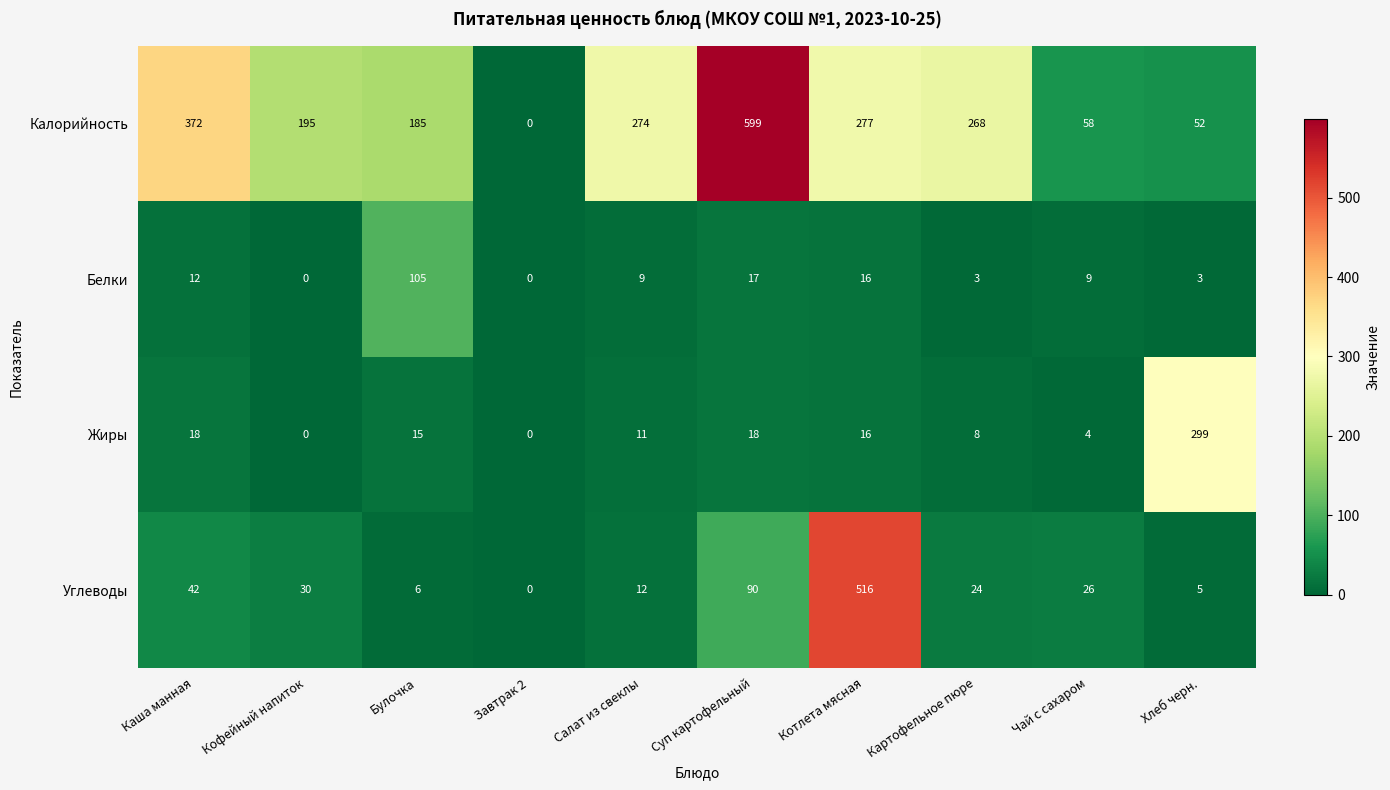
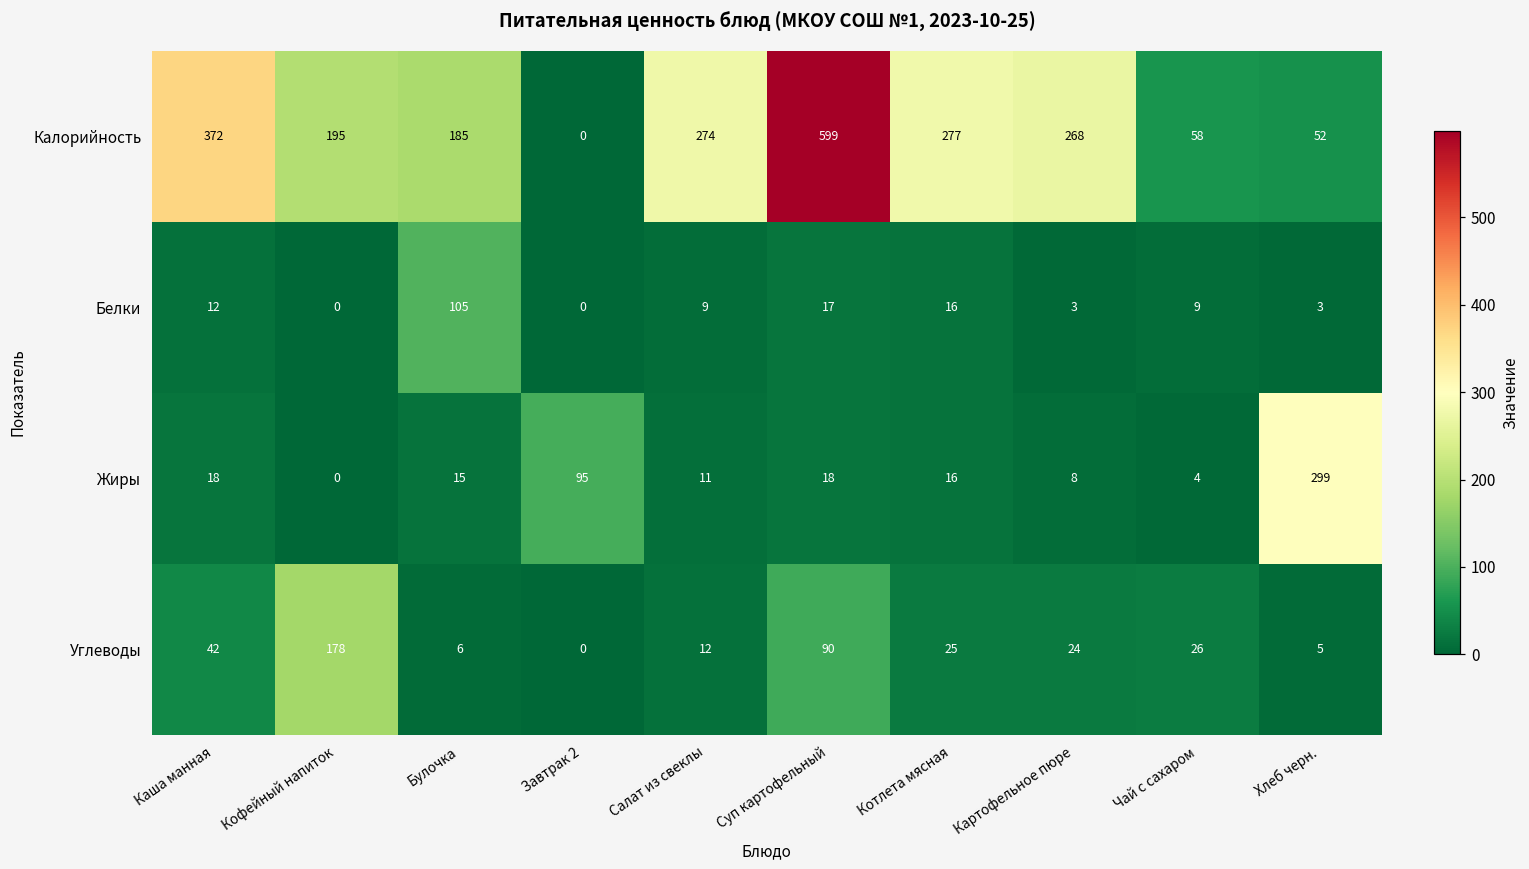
Жиры, Завтрак 2: 0 -> 95
Углеводы, Кофейный напиток: 30 -> 178
Углеводы, Котлета мясная: 516 -> 25
